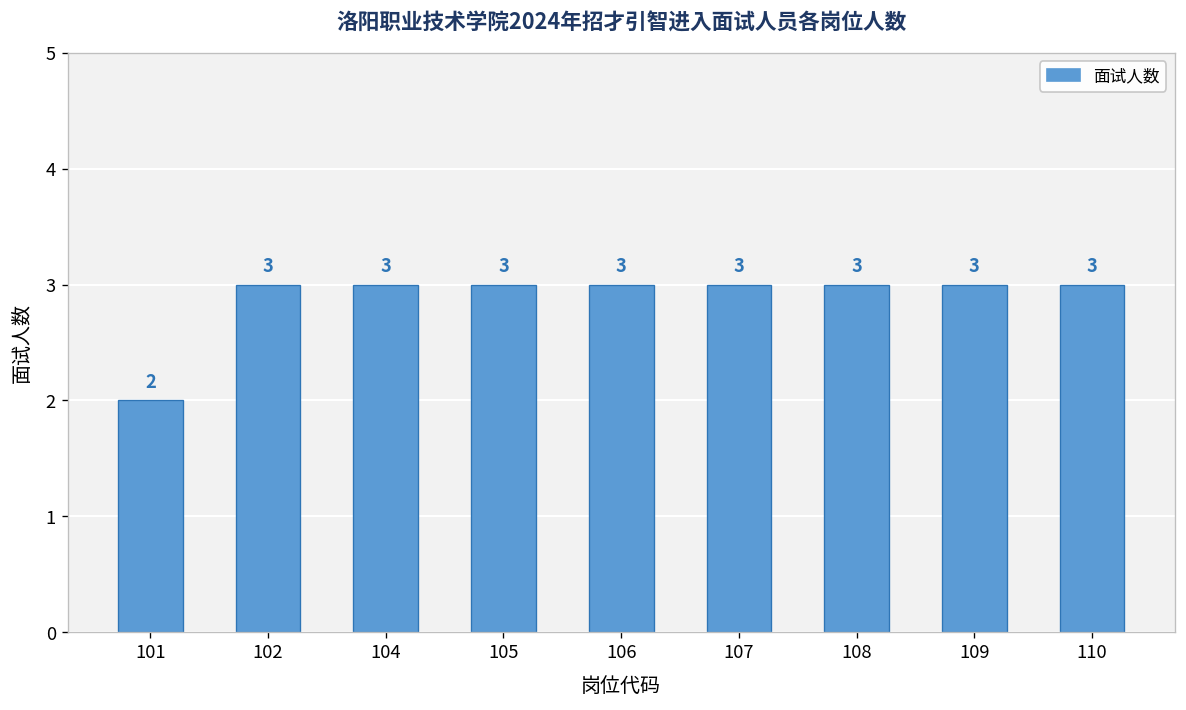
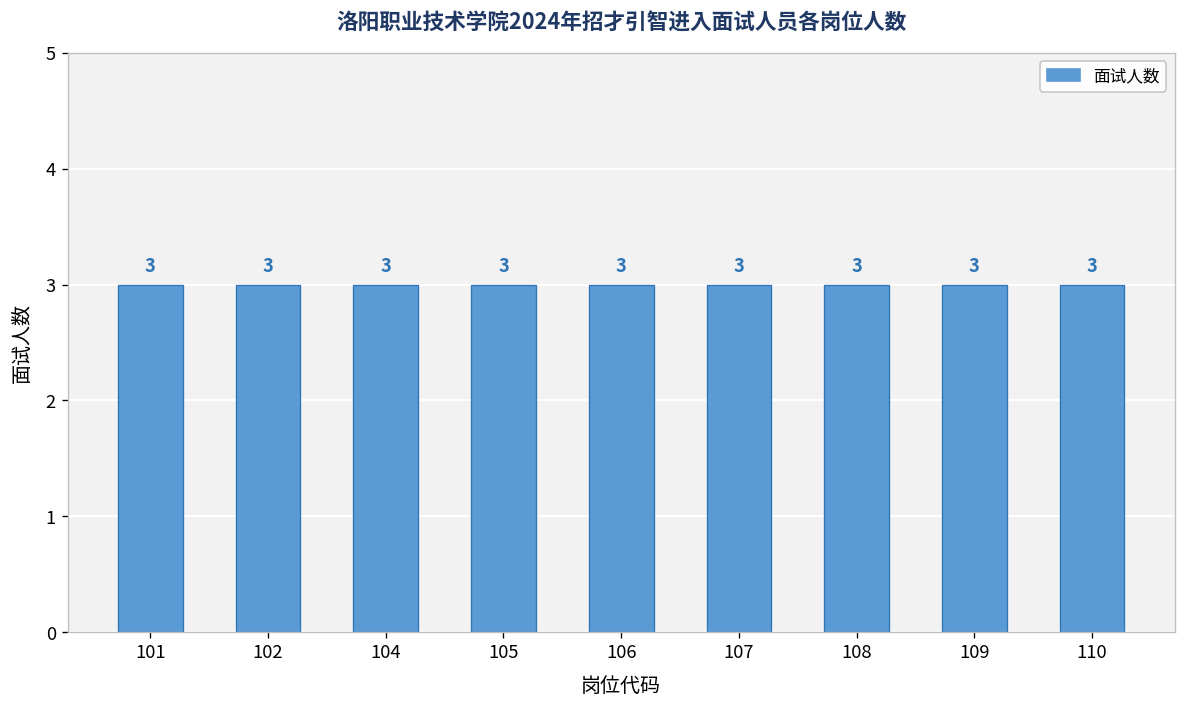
101: 2 -> 3
